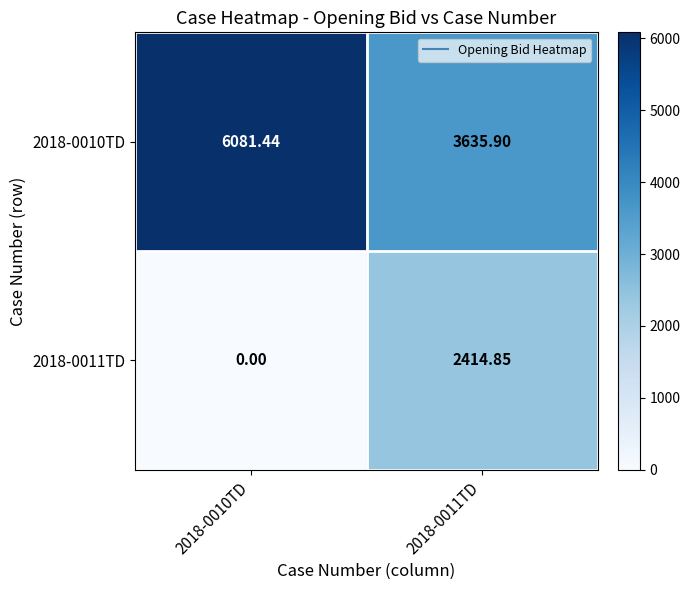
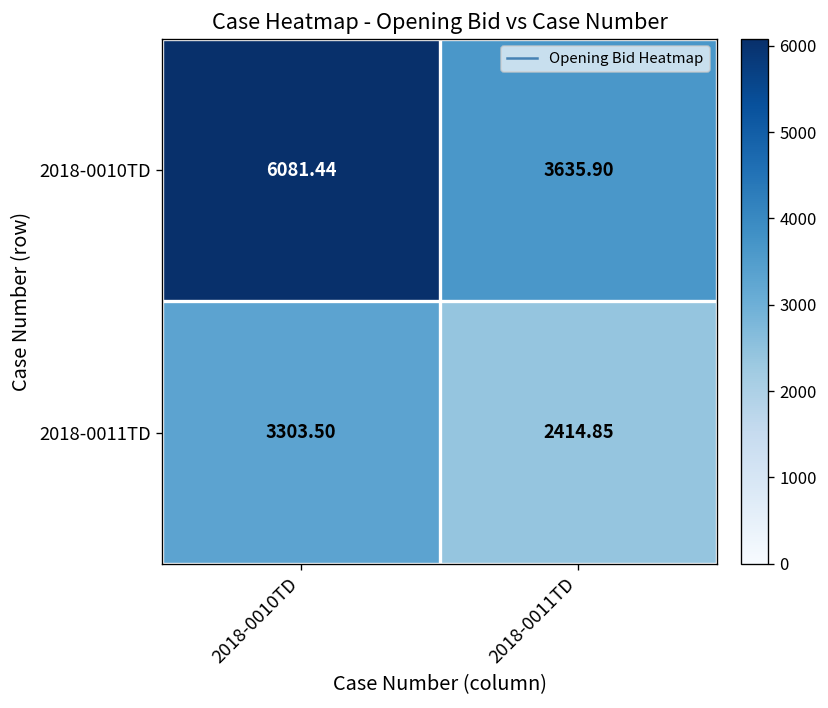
2018-0011TD, 2018-0010TD: 0.00 -> 3303.50
